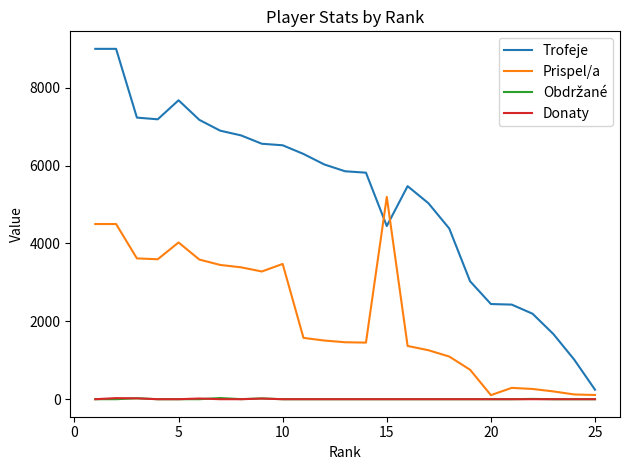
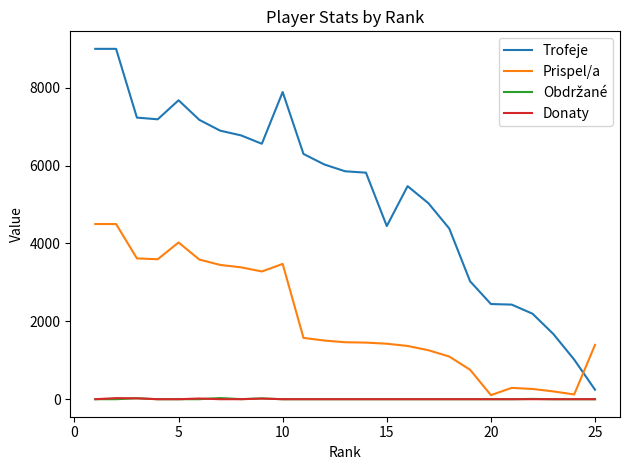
Trofeje, 10: 6500 -> 7900
Prispel/a, 15: 5200 -> 1400
Prispel/a, 25: 100 -> 1400
